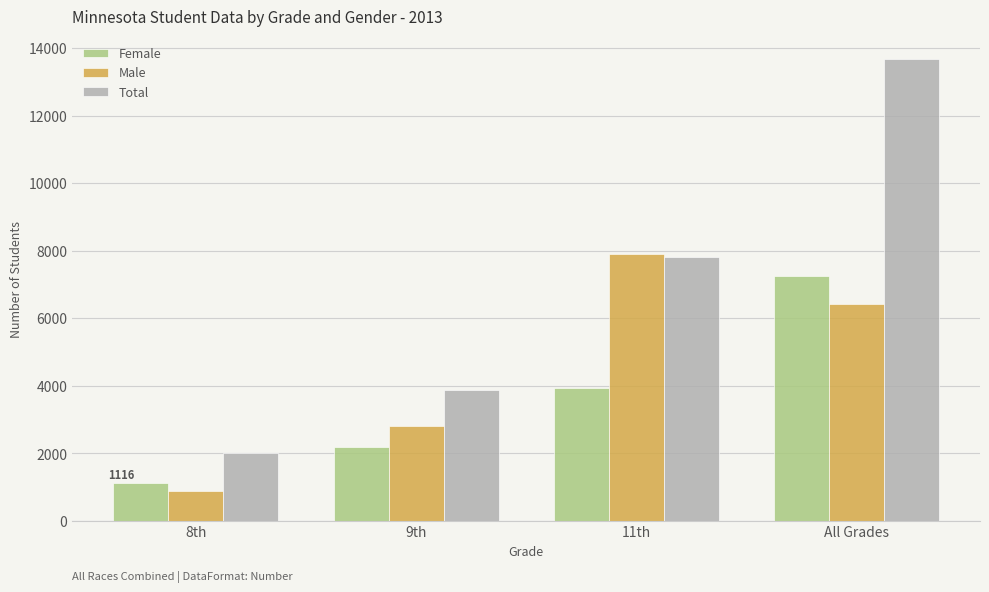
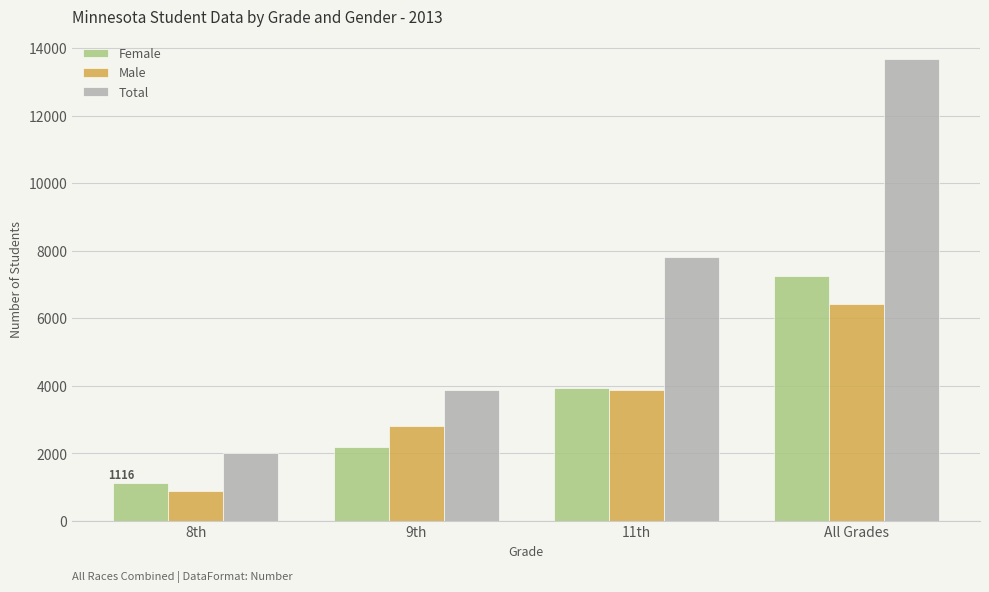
Male, 11th: 7900 -> 3900
